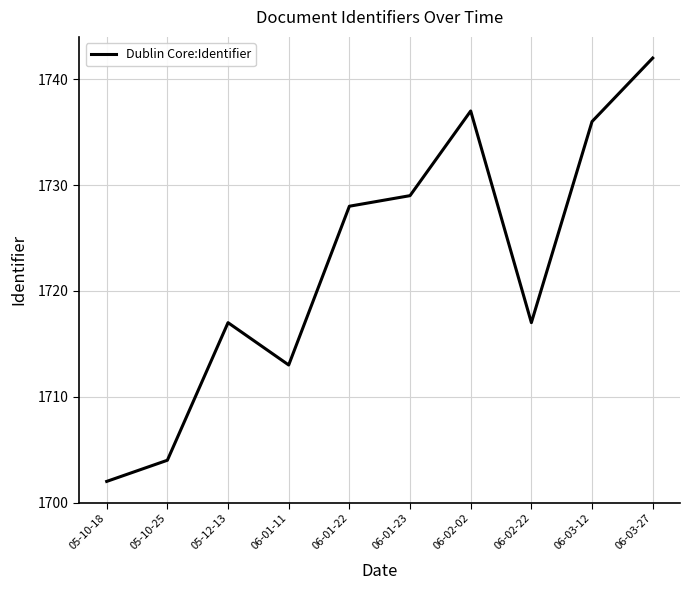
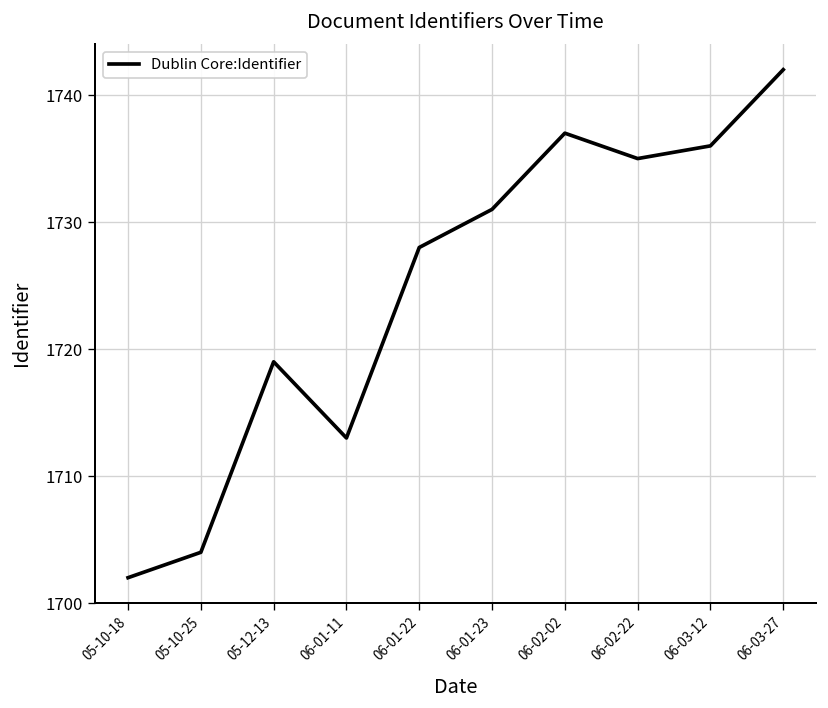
05-12-13: 1717 -> 1719
06-01-23: 1729 -> 1731
06-02-22: 1717 -> 1735
